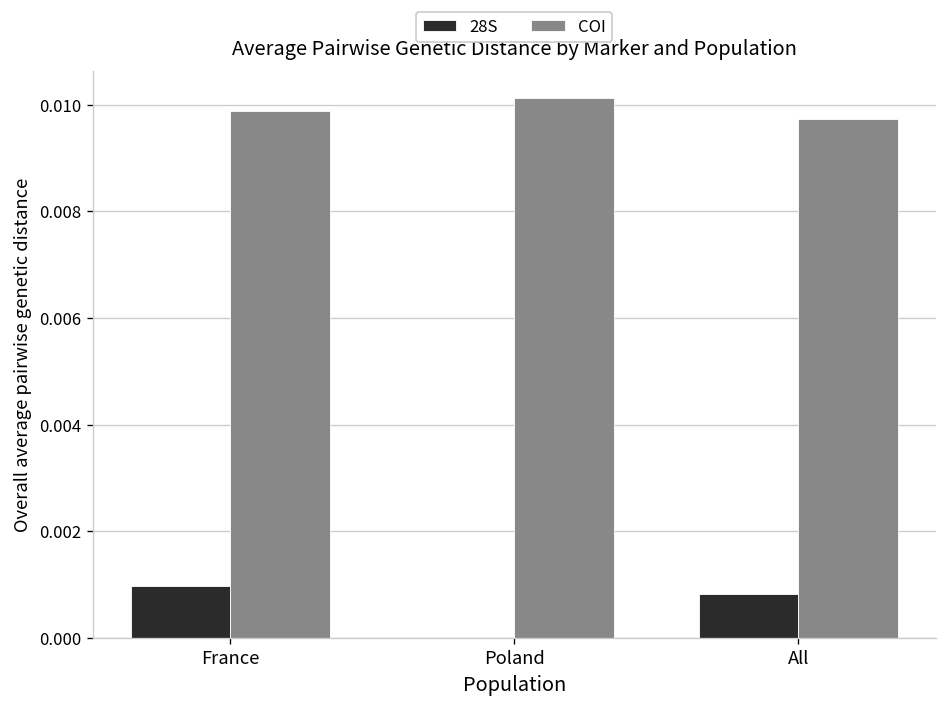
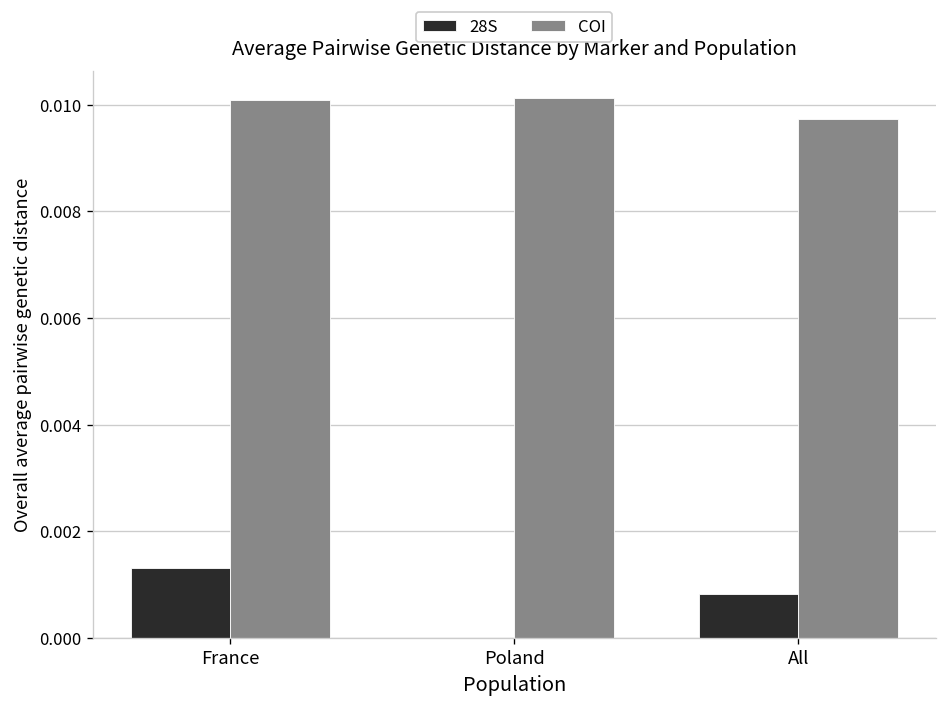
28S, France: 0.0010 -> 0.0013
COI, France: 0.0099 -> 0.0101
